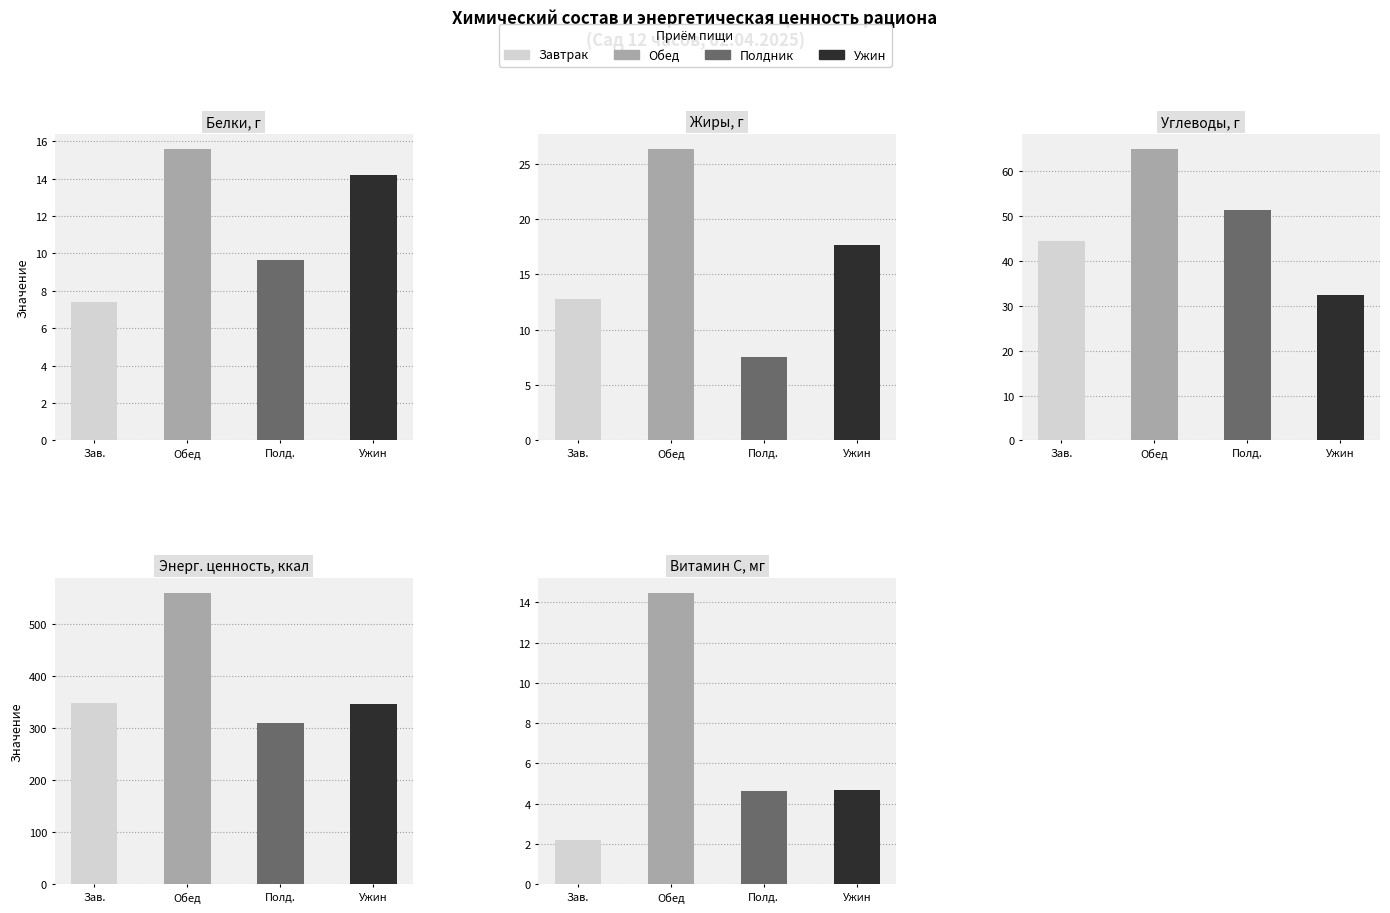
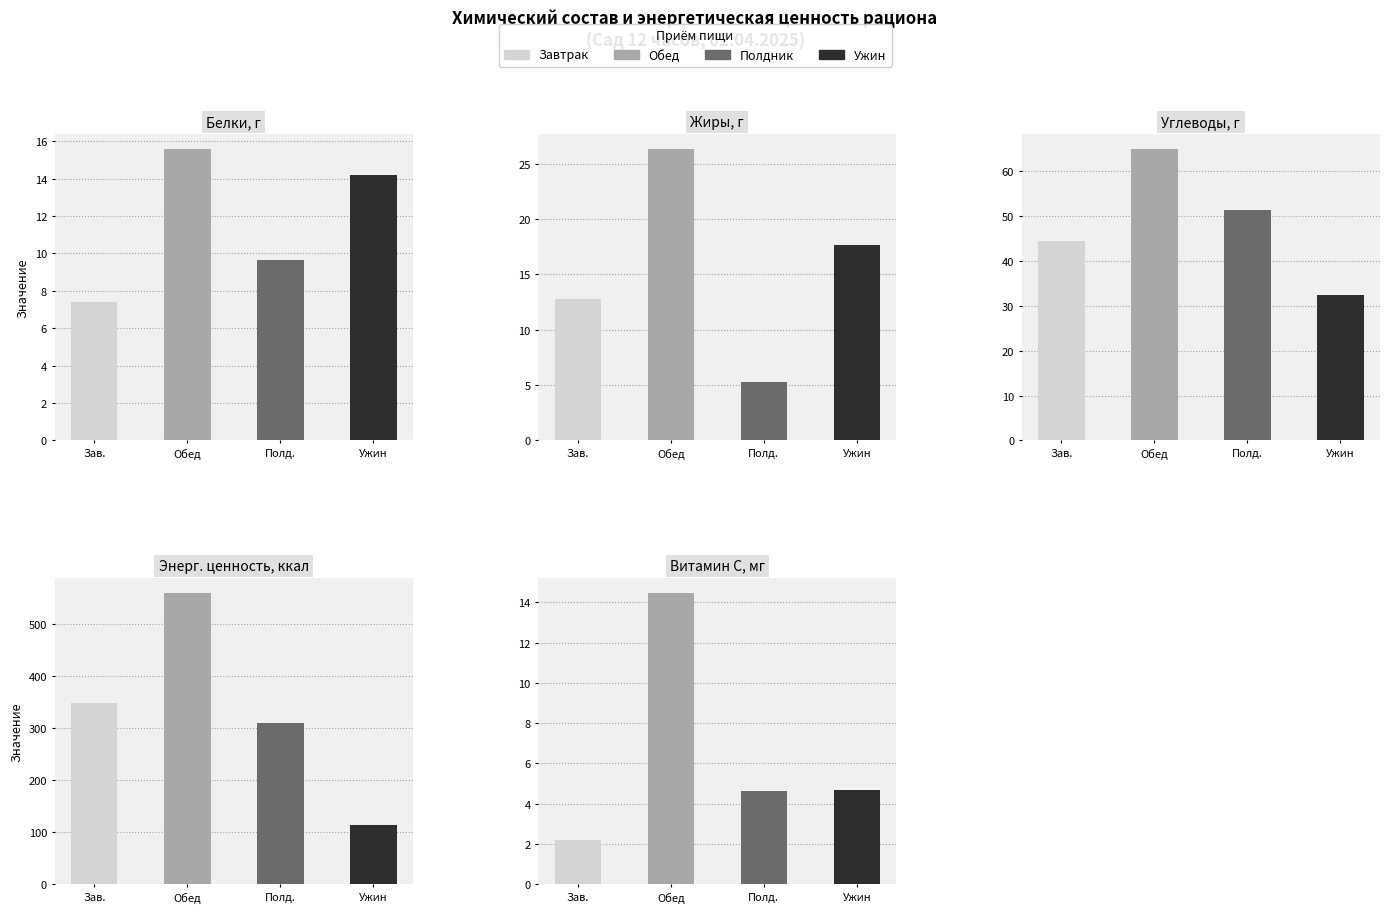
Жиры, г, Полд.: 7.5 -> 5.3
Энерг. ценность, ккал, Ужин: 350 -> 110
